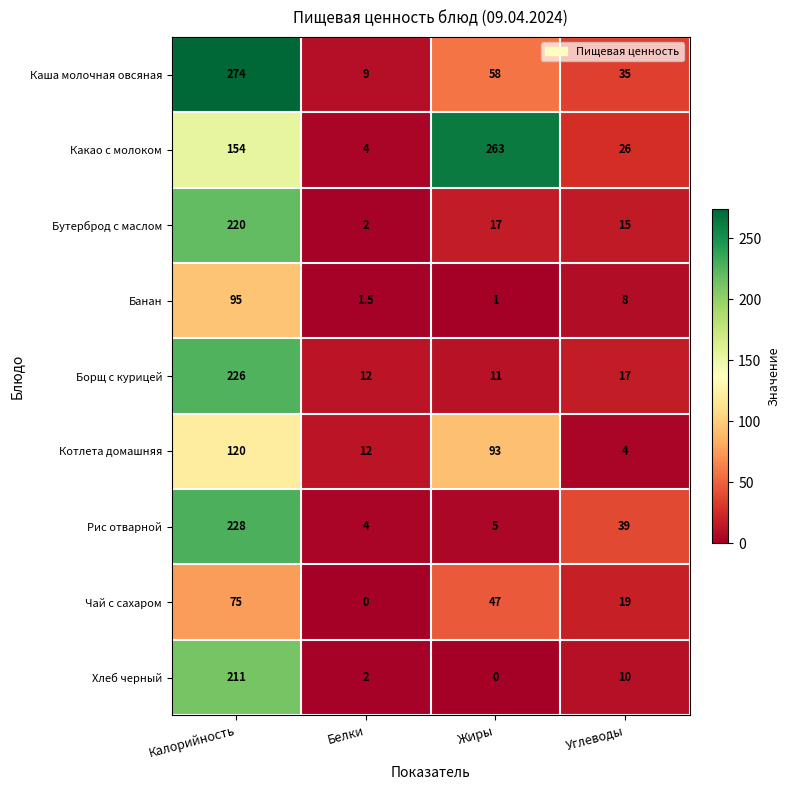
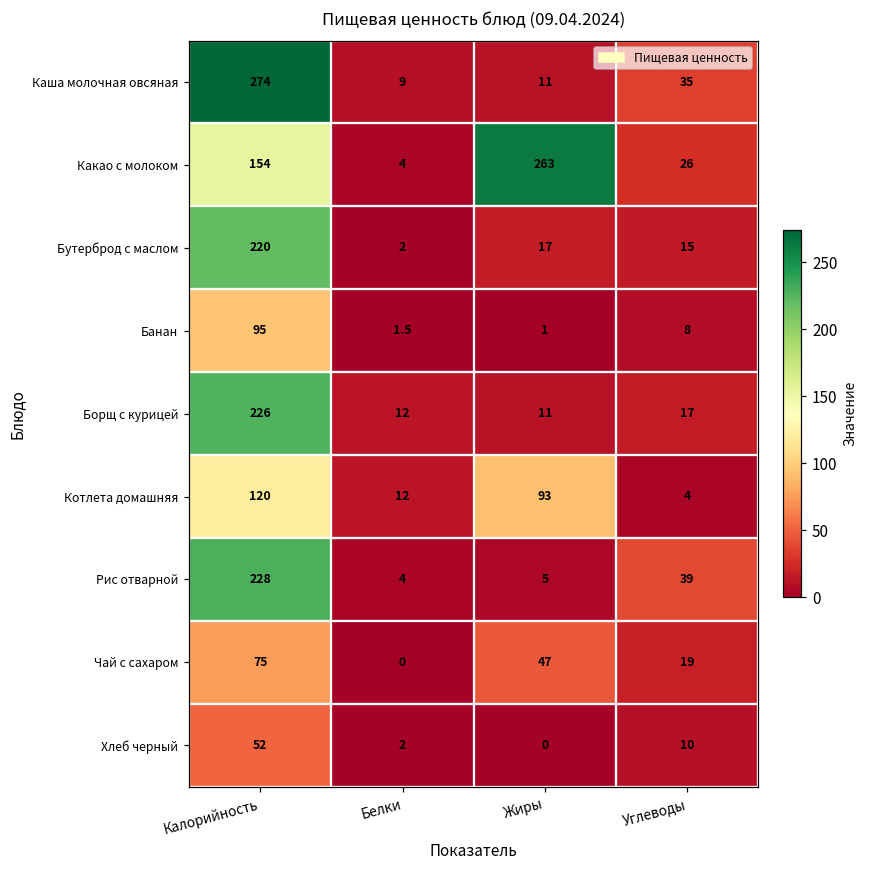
Каша молочная овсяная, Жиры: 58 -> 11
Хлеб черный, Калорийность: 211 -> 52
